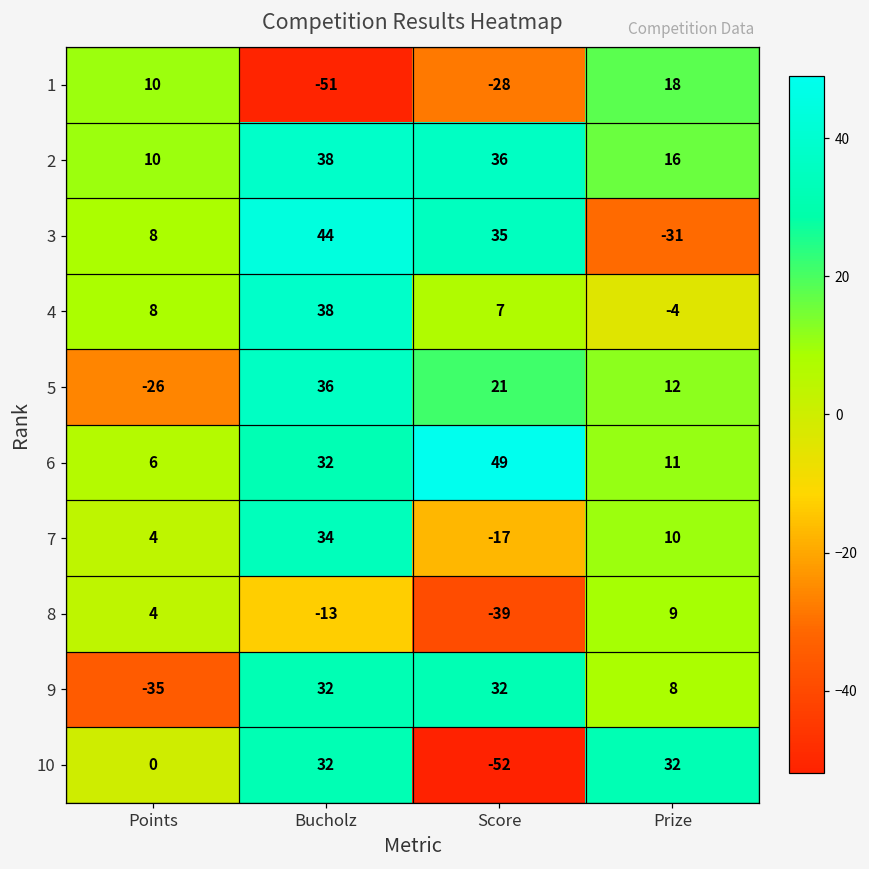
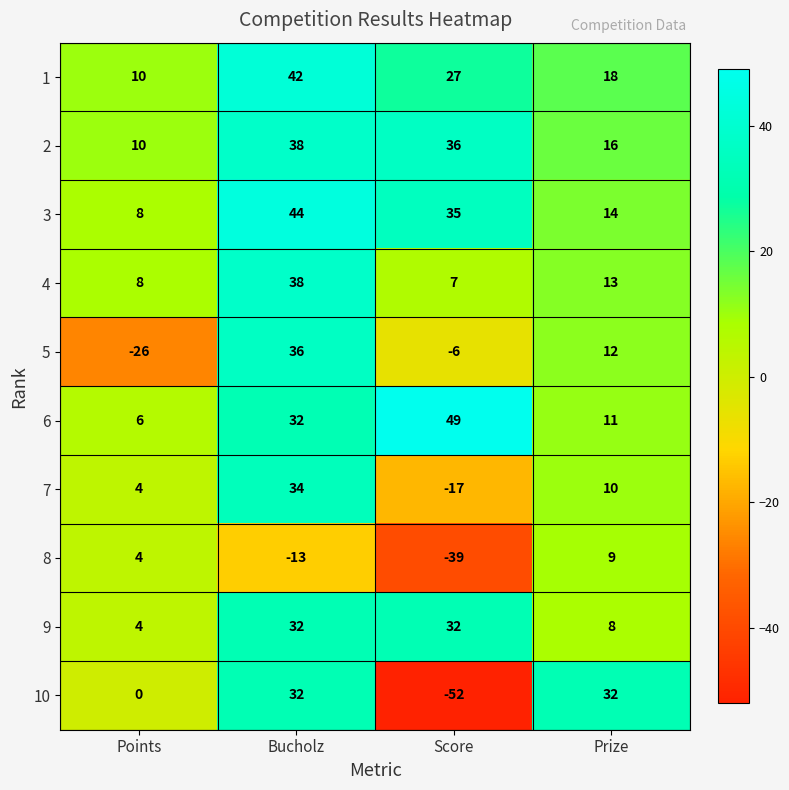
1, Bucholz: -51 -> 42
1, Score: -28 -> 27
3, Prize: -31 -> 14
4, Prize: -4 -> 13
5, Score: 21 -> -6
9, Points: -35 -> 4
